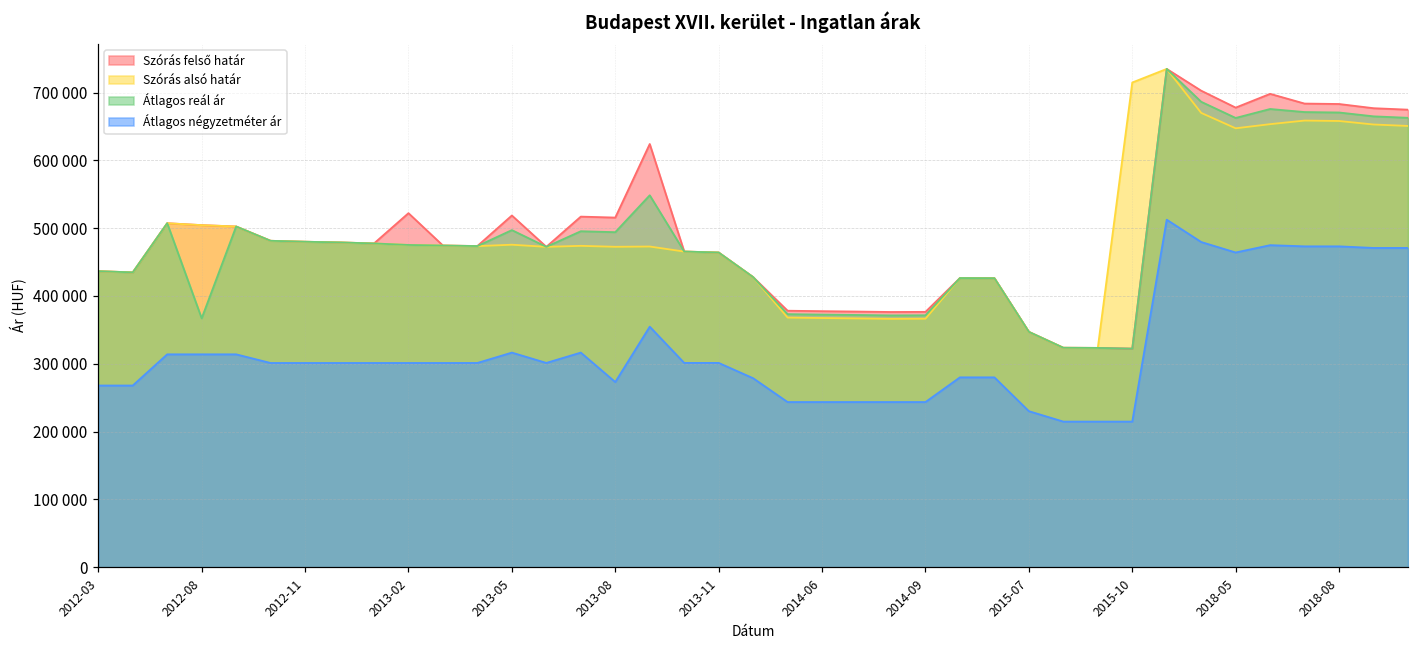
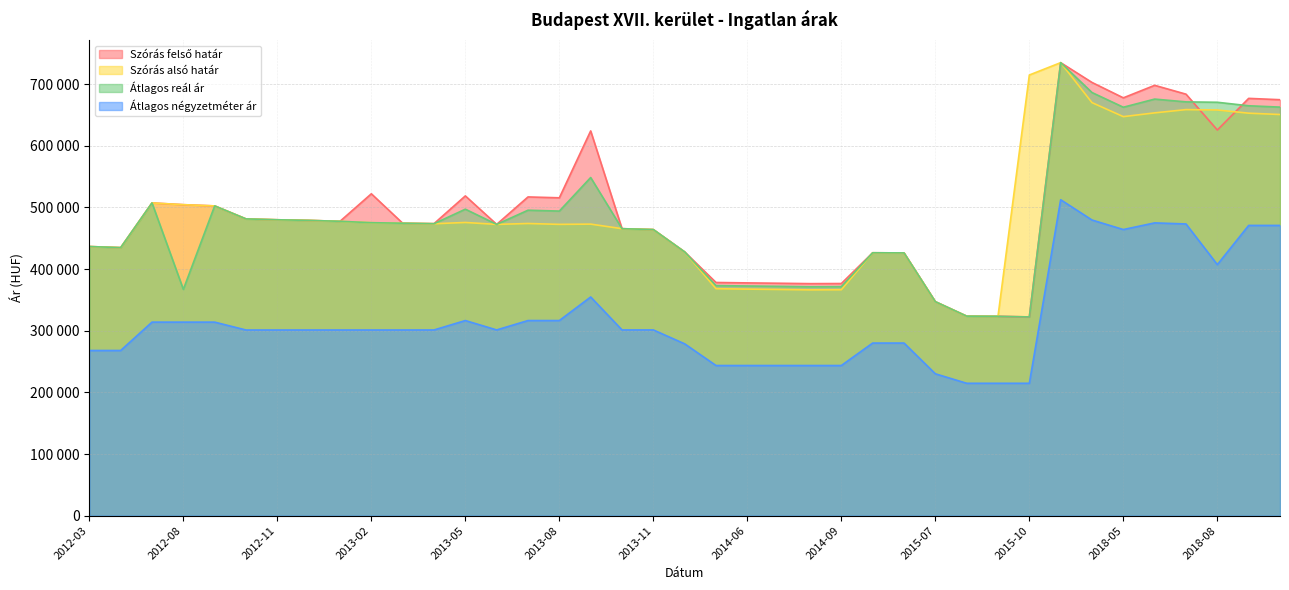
Átlagos négyzetméter ár, 2013-08: 270000 -> 320000
Szórás felső határ, 2018-08: 680000 -> 630000
Átlagos négyzetméter ár, 2018-08: 470000 -> 410000
